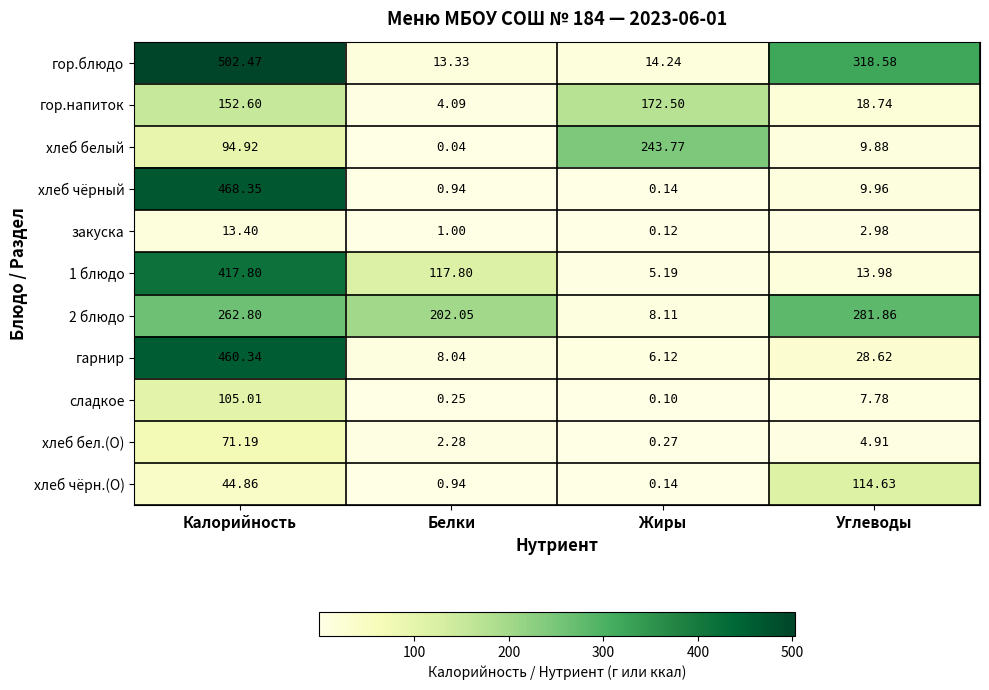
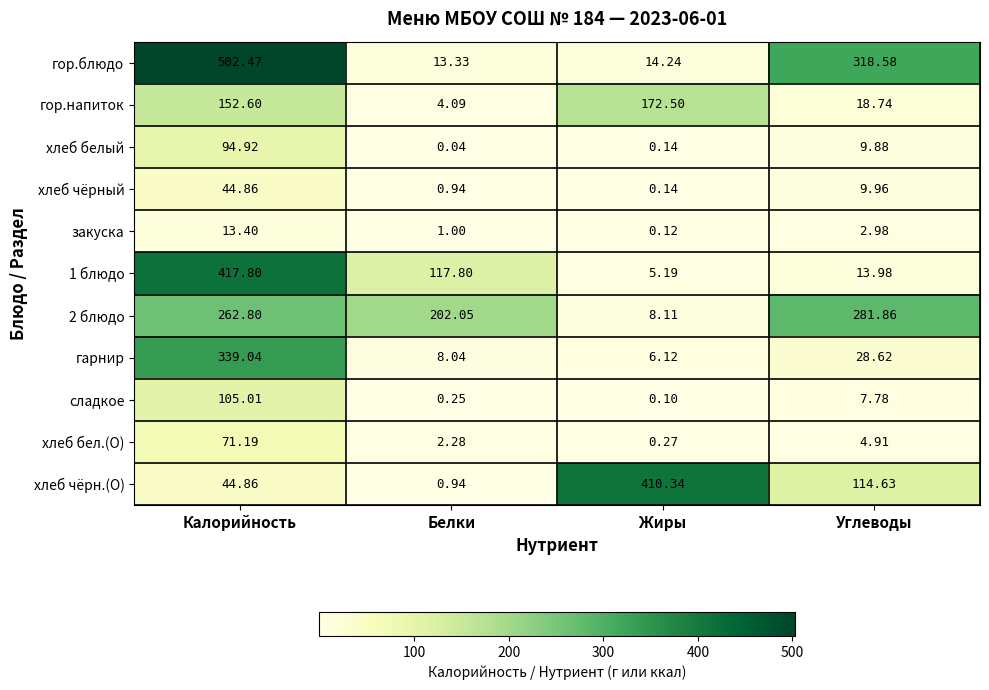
хлеб белый, Жиры: 243.77 -> 0.14
хлеб чёрный, Калорийность: 468.35 -> 44.86
гарнир, Калорийность: 460.34 -> 339.04
хлеб чёрн.(О), Жиры: 0.14 -> 410.34
